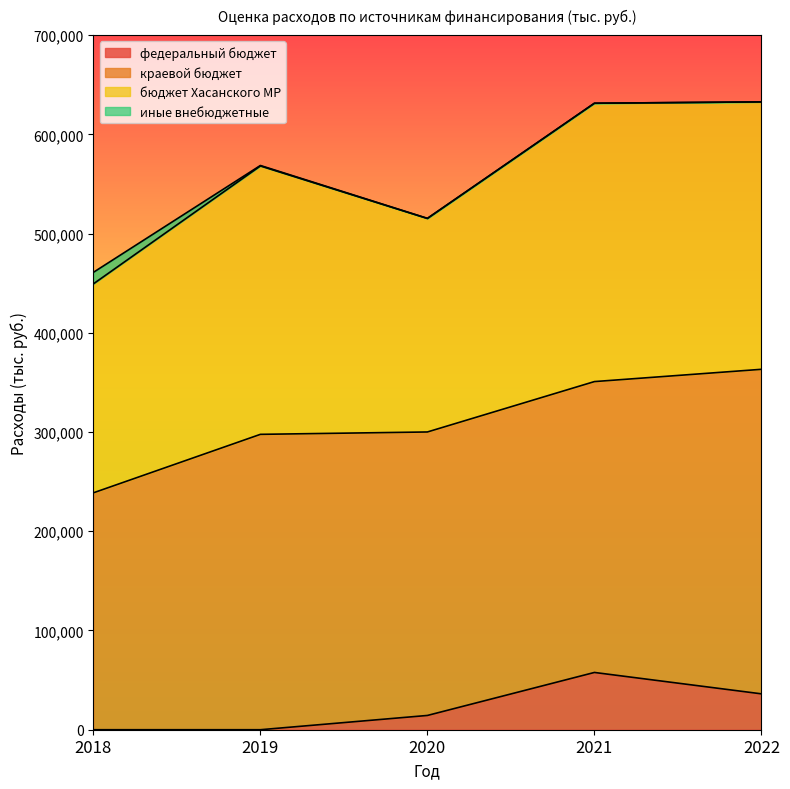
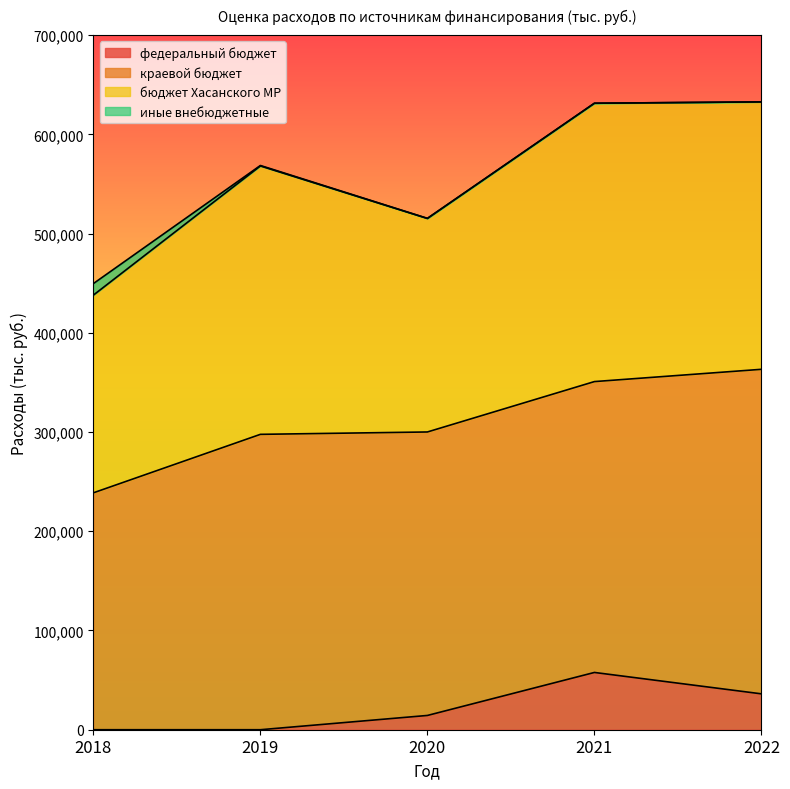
бюджет Хасанского МР, 2018: 210,000 -> 200,000
